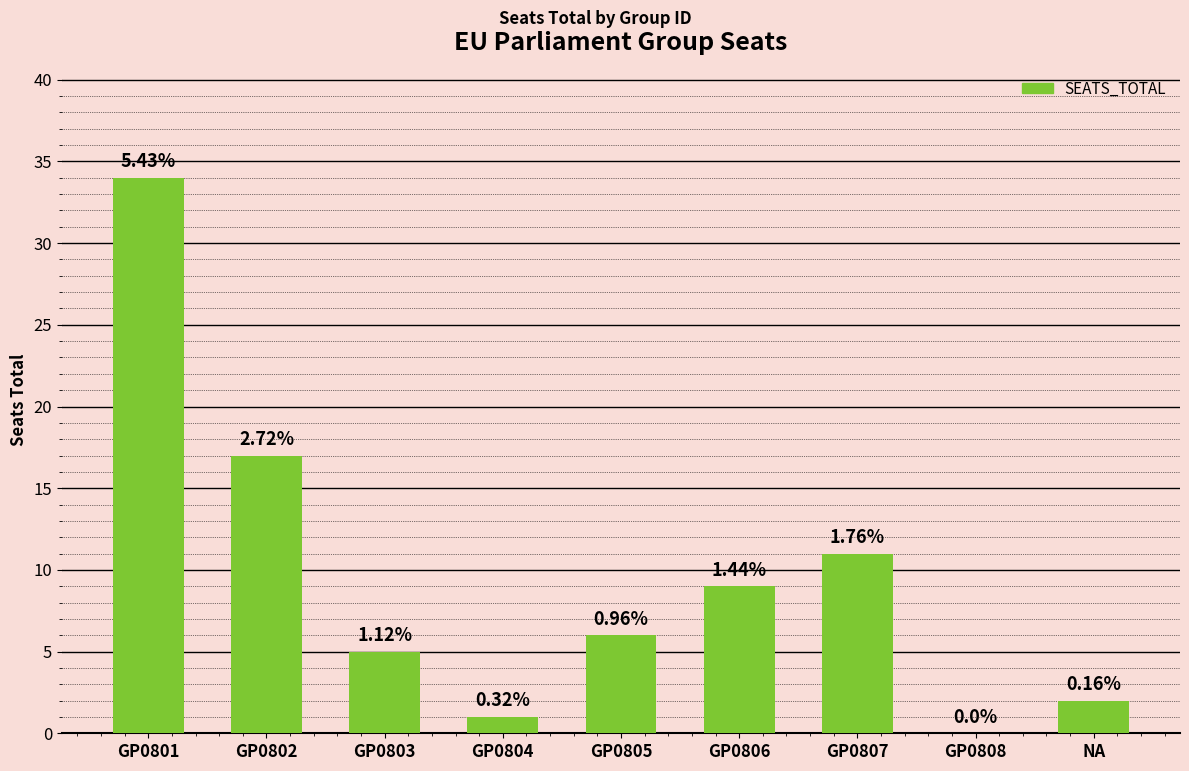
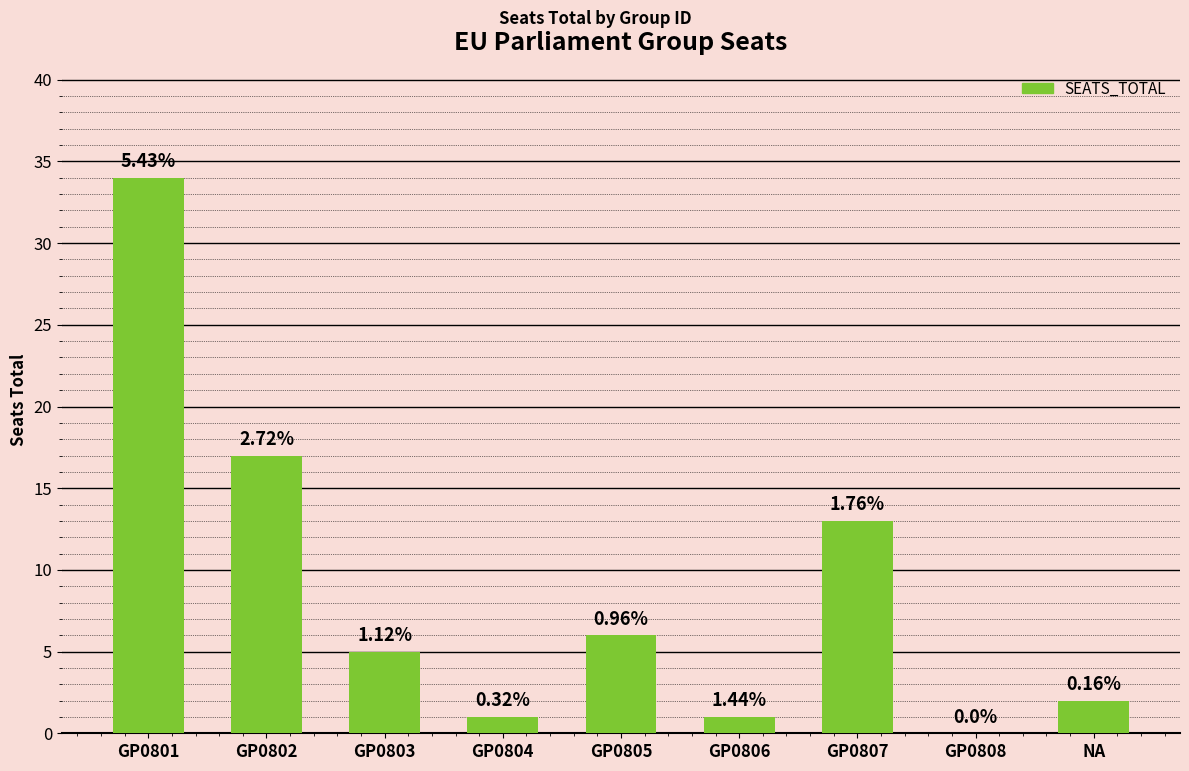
GP0806: 9 -> 1
GP0807: 11 -> 13
